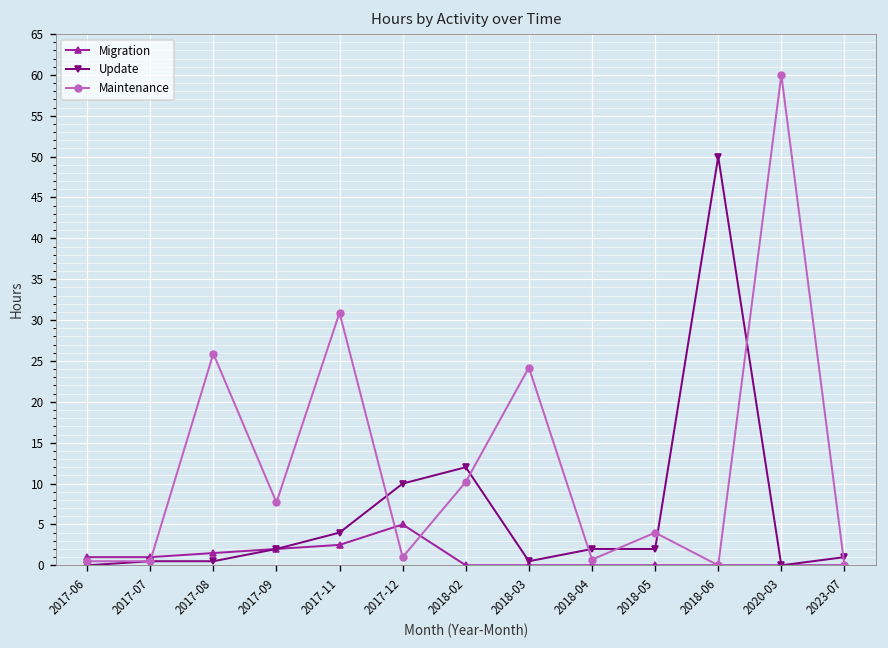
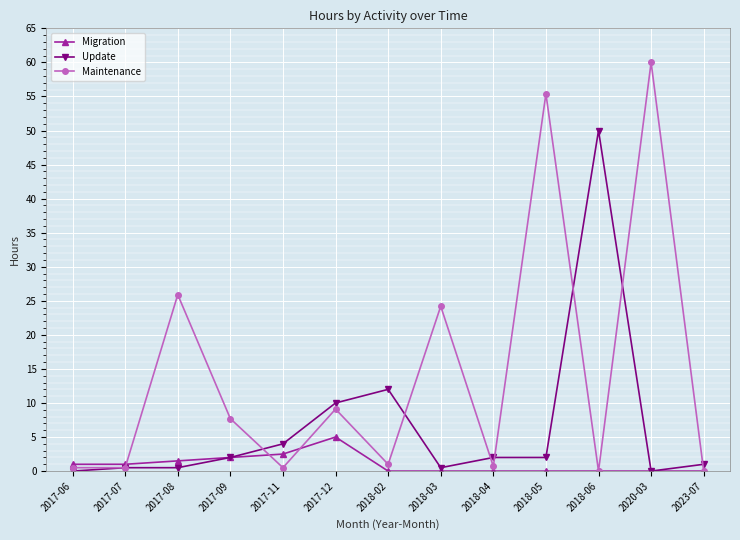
Maintenance, 2017-11: 31 -> 1
Maintenance, 2017-12: 1 -> 9
Maintenance, 2018-02: 10 -> 1
Maintenance, 2018-05: 4 -> 55
